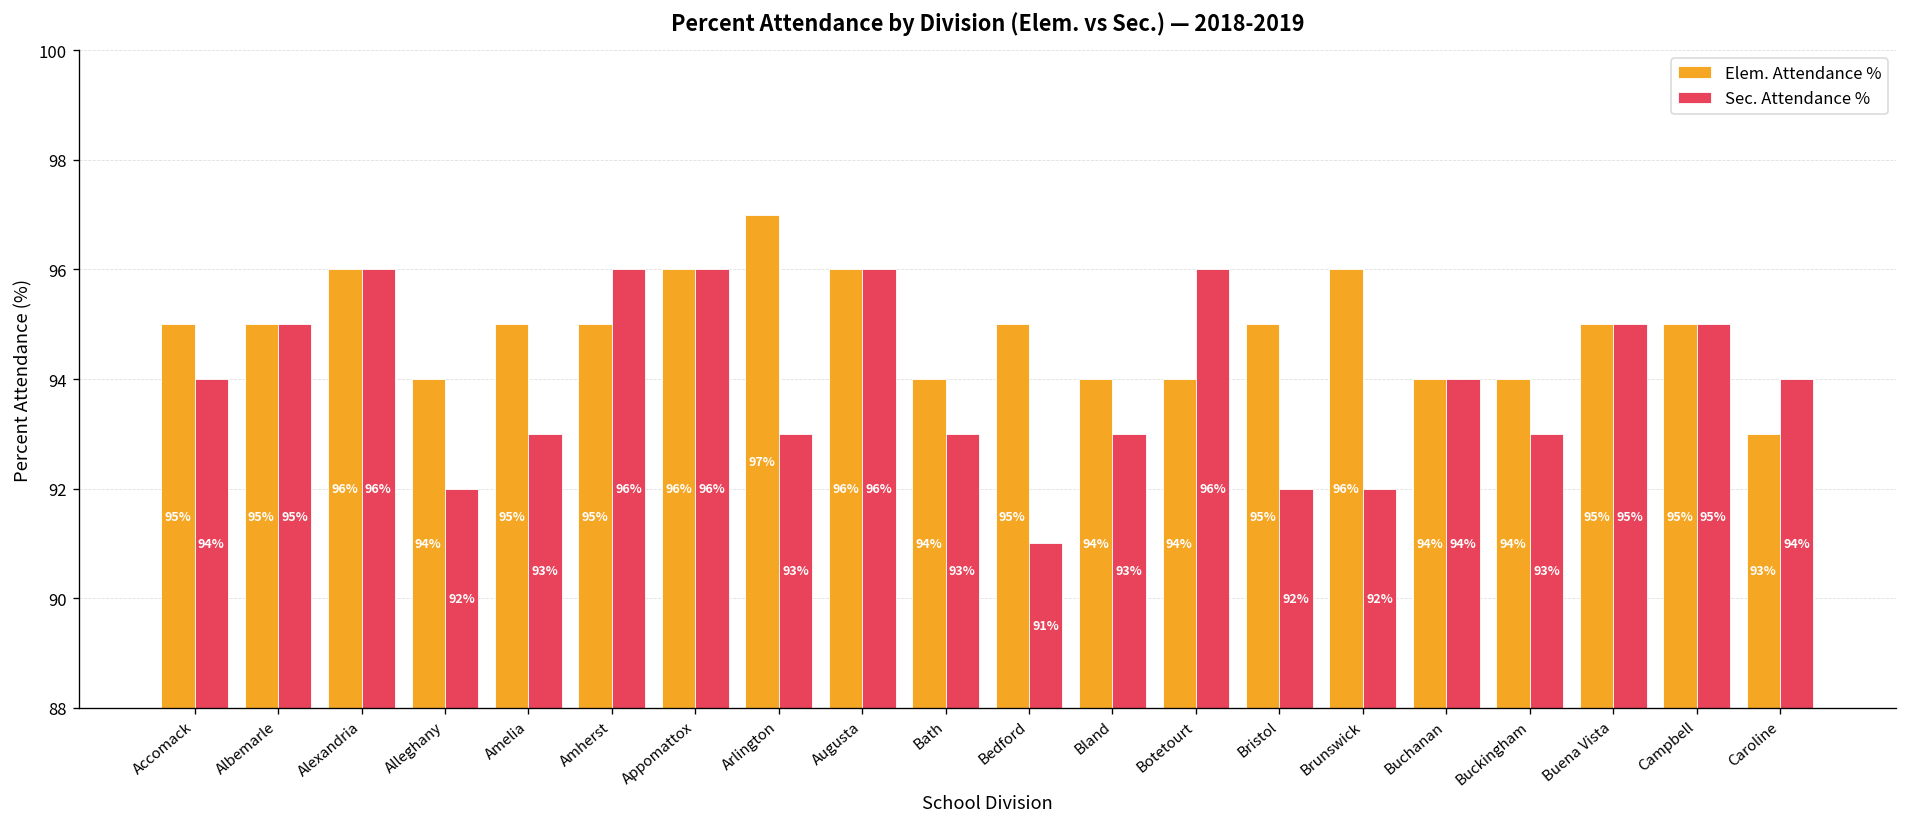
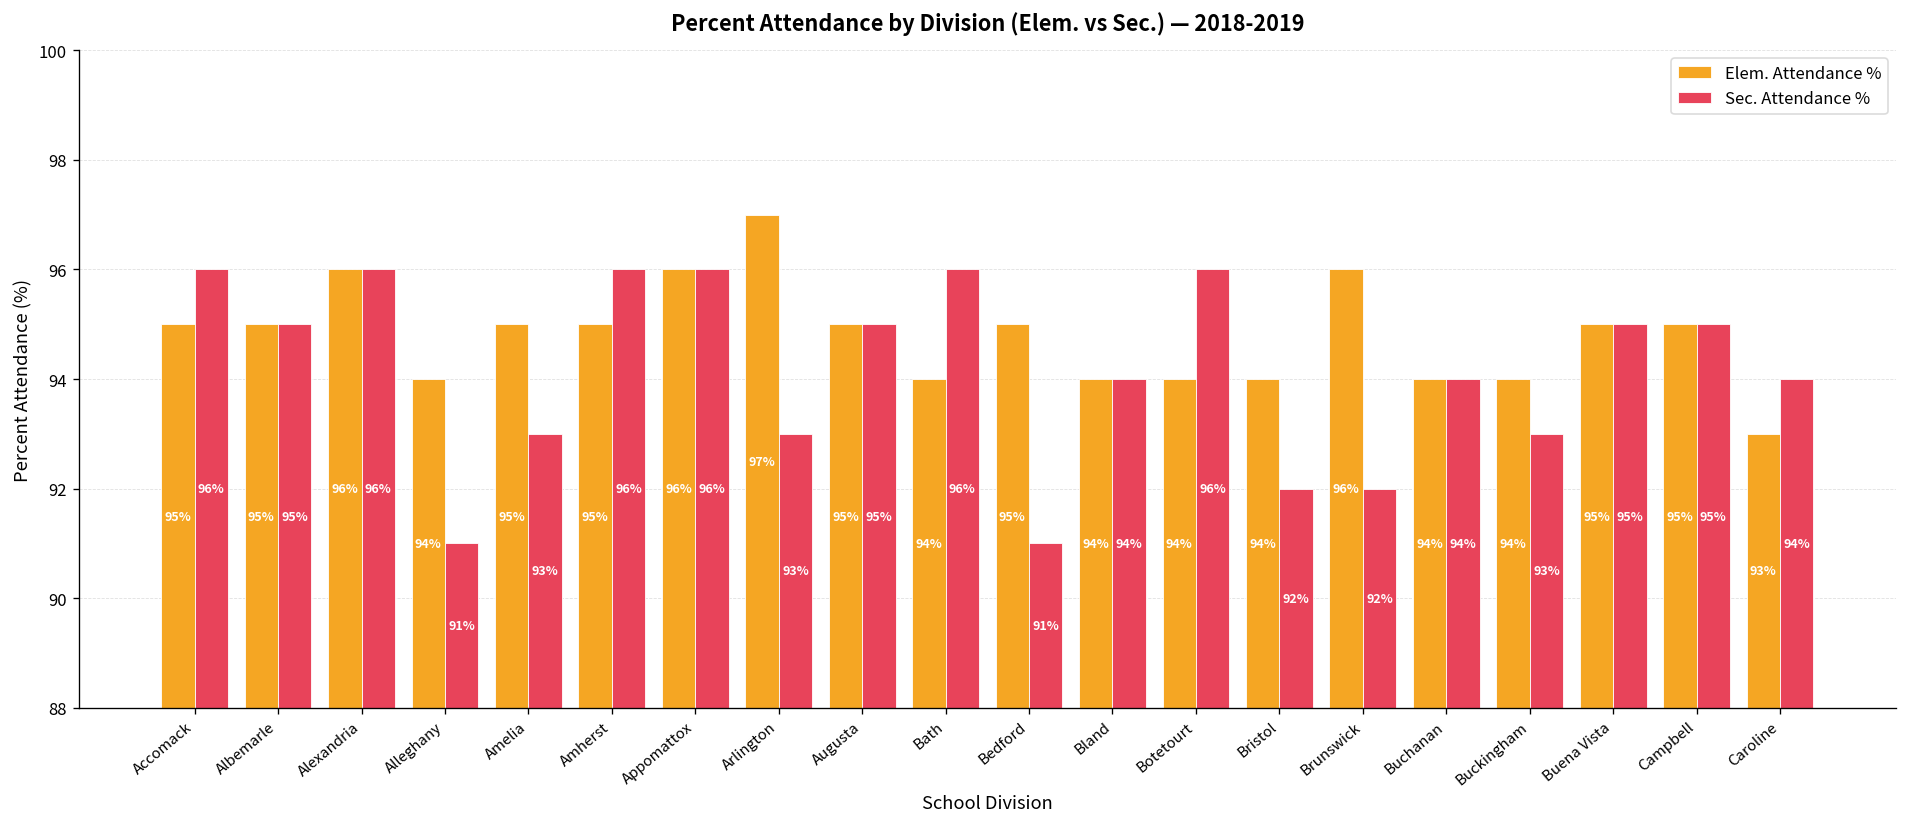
Sec. Attendance %, Accomack: 94% -> 96%
Sec. Attendance %, Alleghany: 92% -> 91%
Elem. Attendance %, Augusta: 96% -> 95%
Sec. Attendance %, Augusta: 96% -> 95%
Sec. Attendance %, Bath: 93% -> 96%
Sec. Attendance %, Bland: 93% -> 94%
Elem. Attendance %, Bristol: 95% -> 94%
